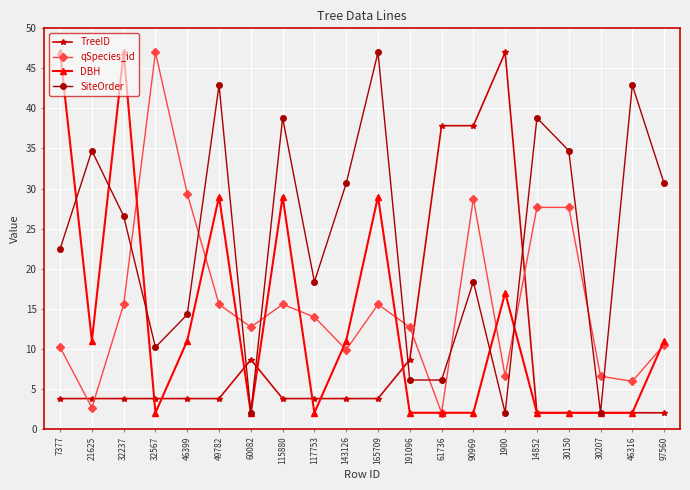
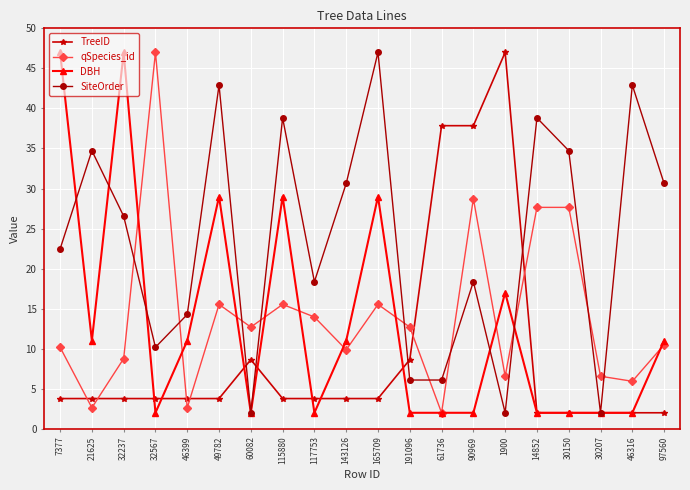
qSpecies_id, 32237: 16 -> 9
qSpecies_id, 46399: 29 -> 3
